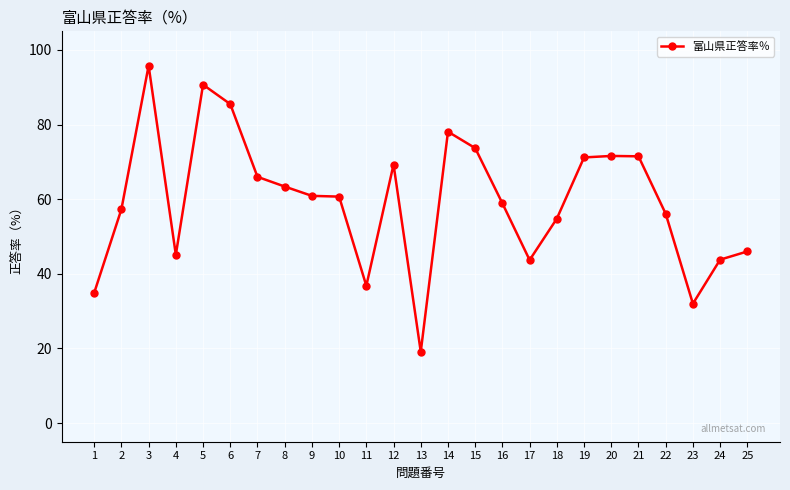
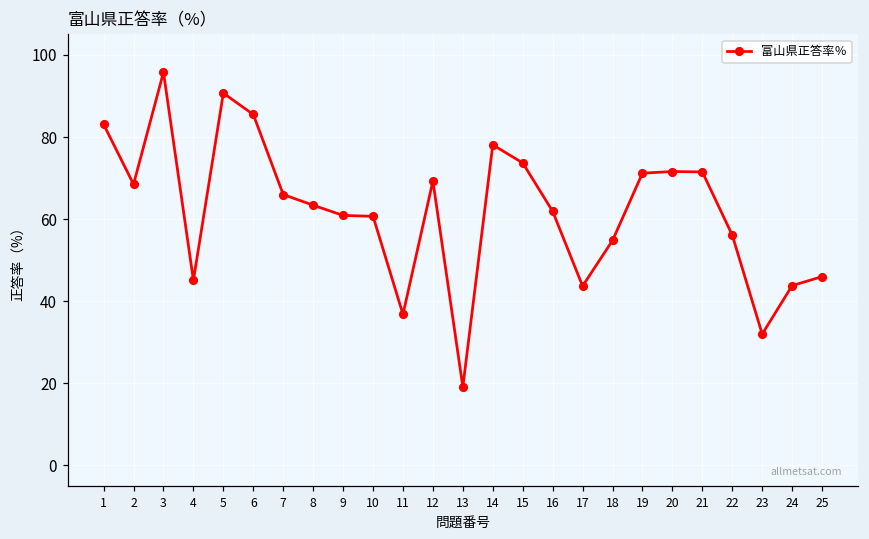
1: 35 -> 83
2: 57 -> 69
16: 59 -> 62
